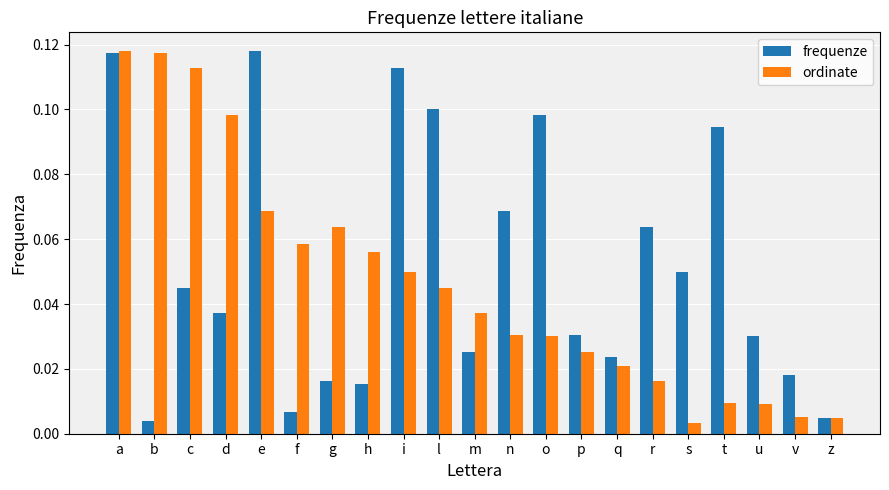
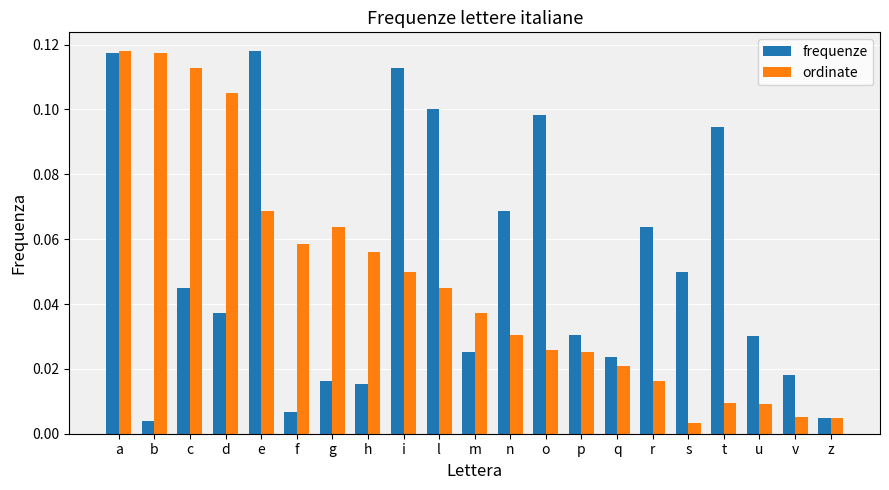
ordinate, d: 0.098 -> 0.105
ordinate, o: 0.030 -> 0.026
